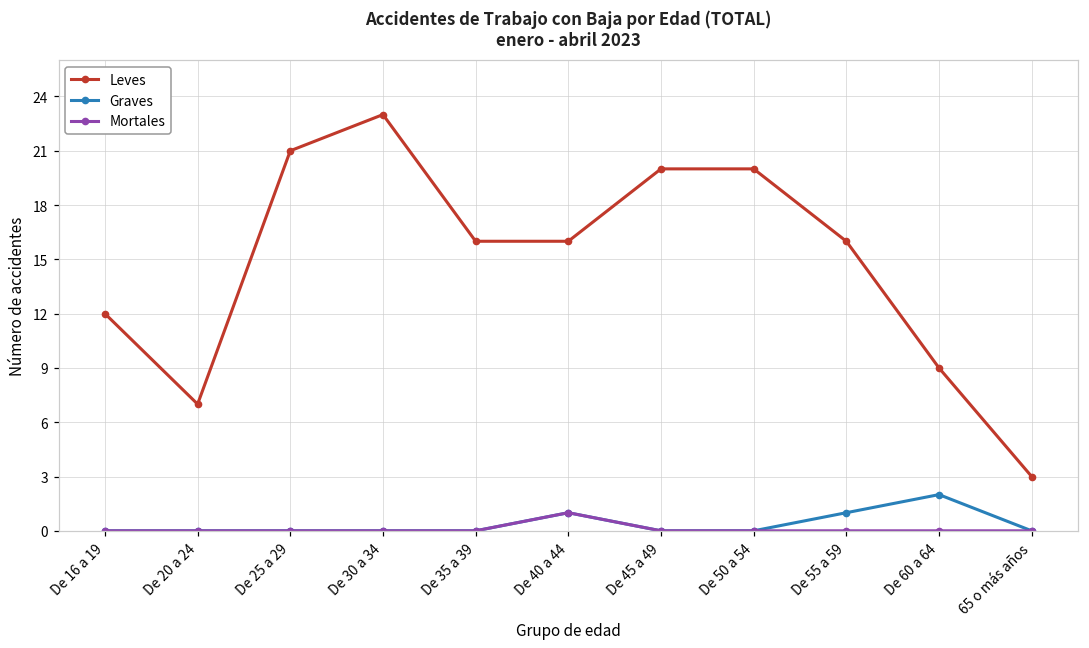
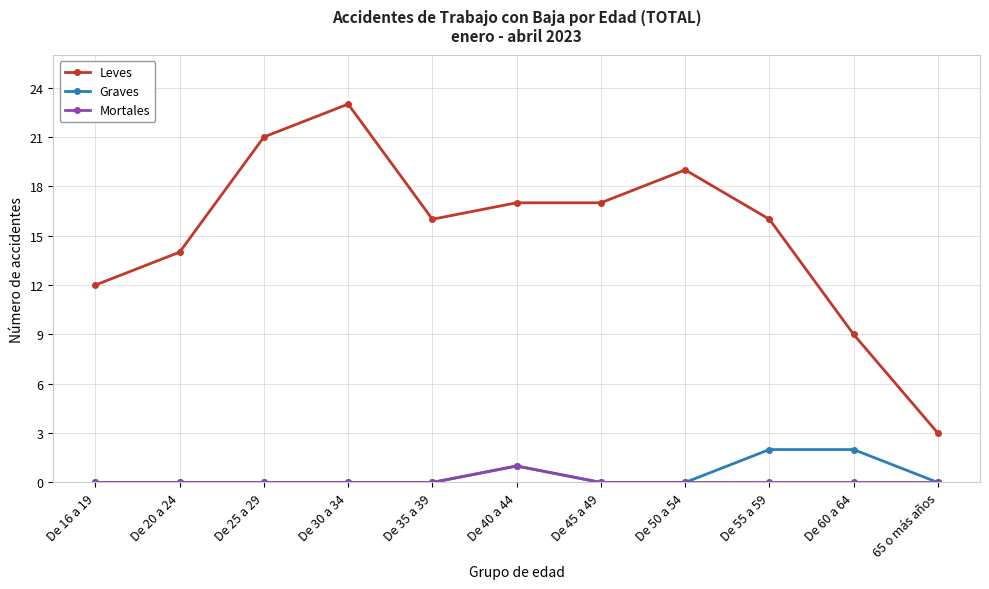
Leves, De 20 a 24: 7 -> 14
Leves, De 40 a 44: 16 -> 17
Leves, De 45 a 49: 20 -> 17
Leves, De 50 a 54: 20 -> 19
Graves, De 55 a 59: 1 -> 2
